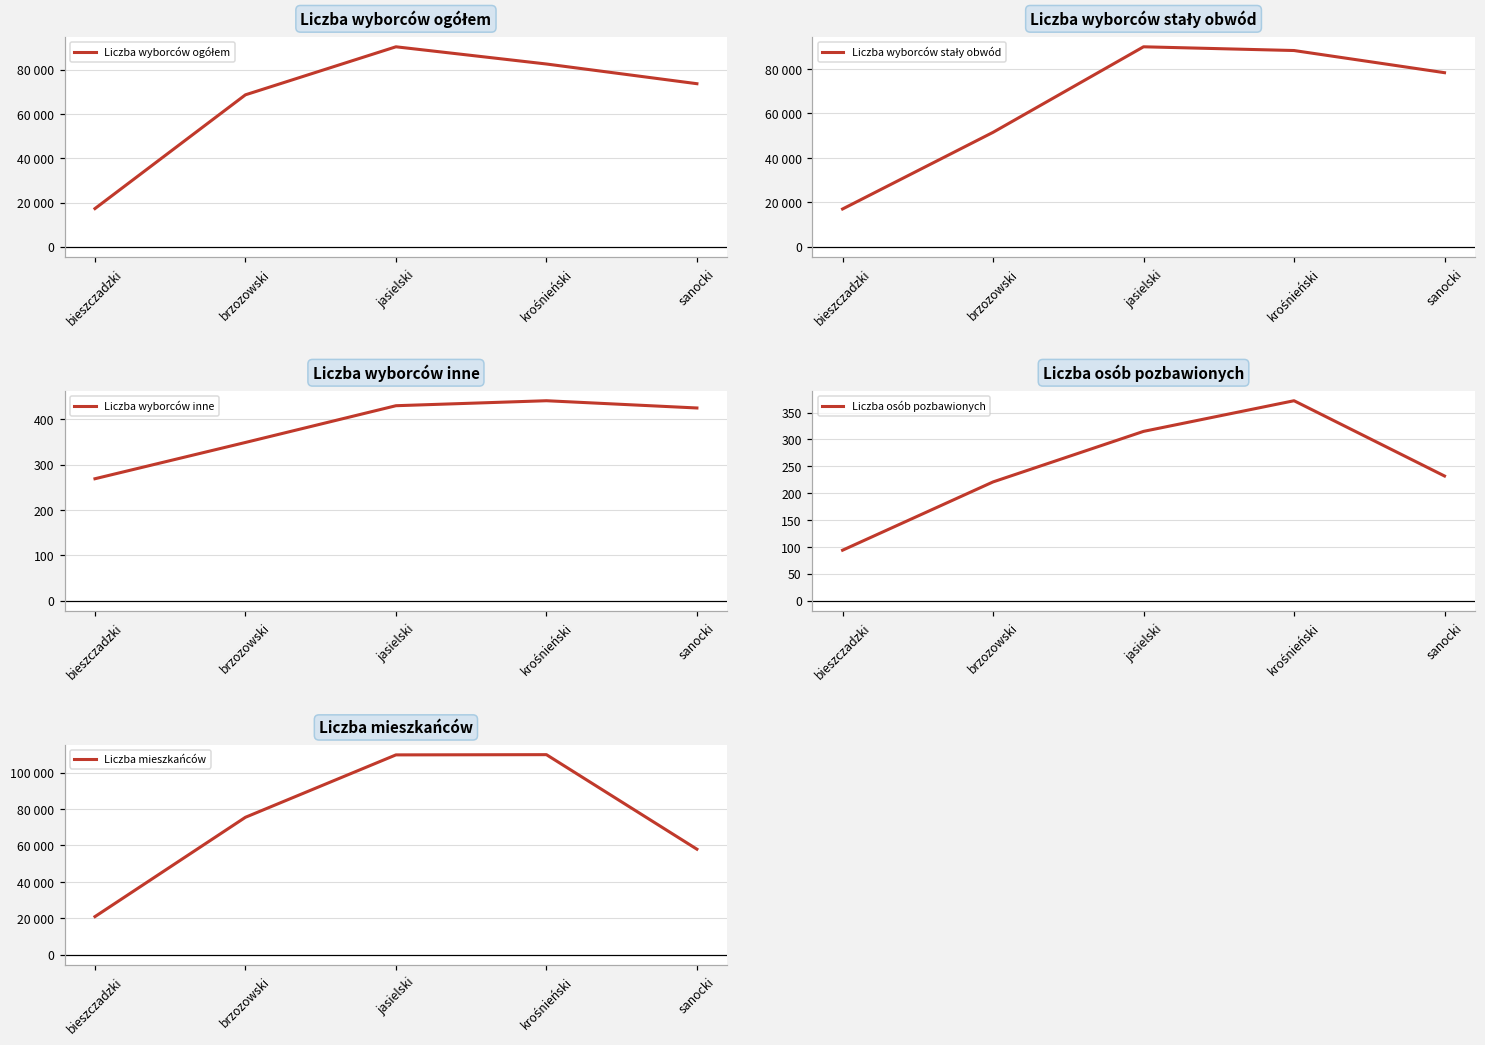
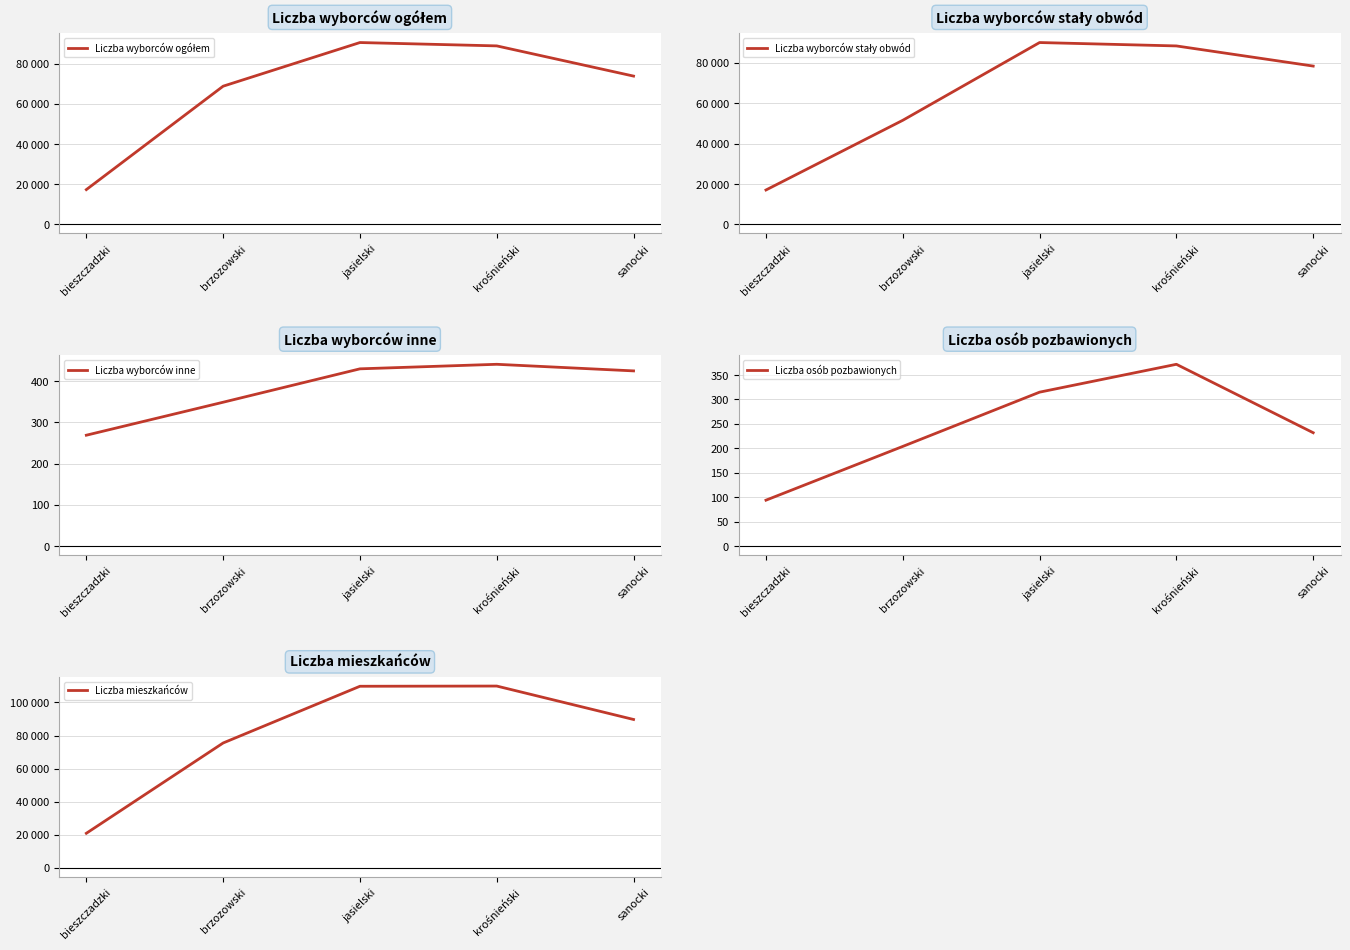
Liczba wyborców ogółem, krośnieński: 83000 -> 89000
Liczba osób pozbawionych, brzozowski: 220 -> 200
Liczba mieszkańców, sanocki: 58000 -> 90000
